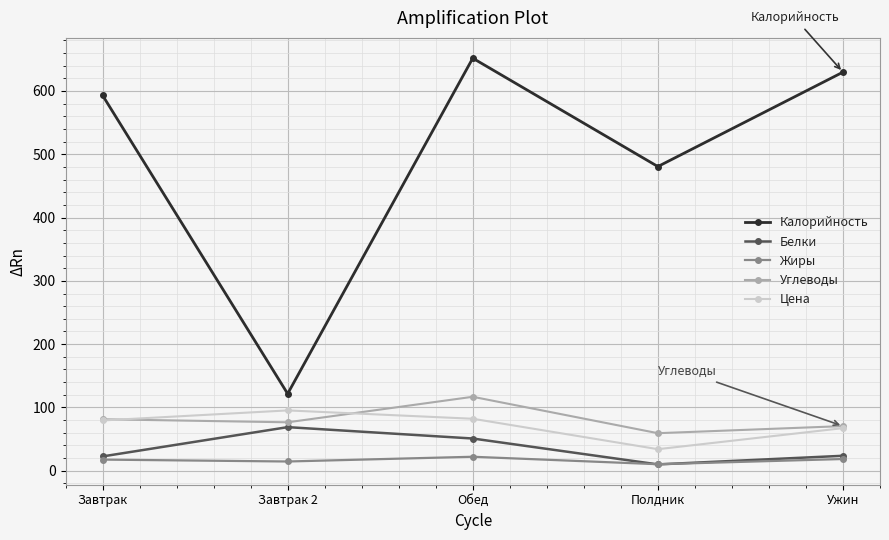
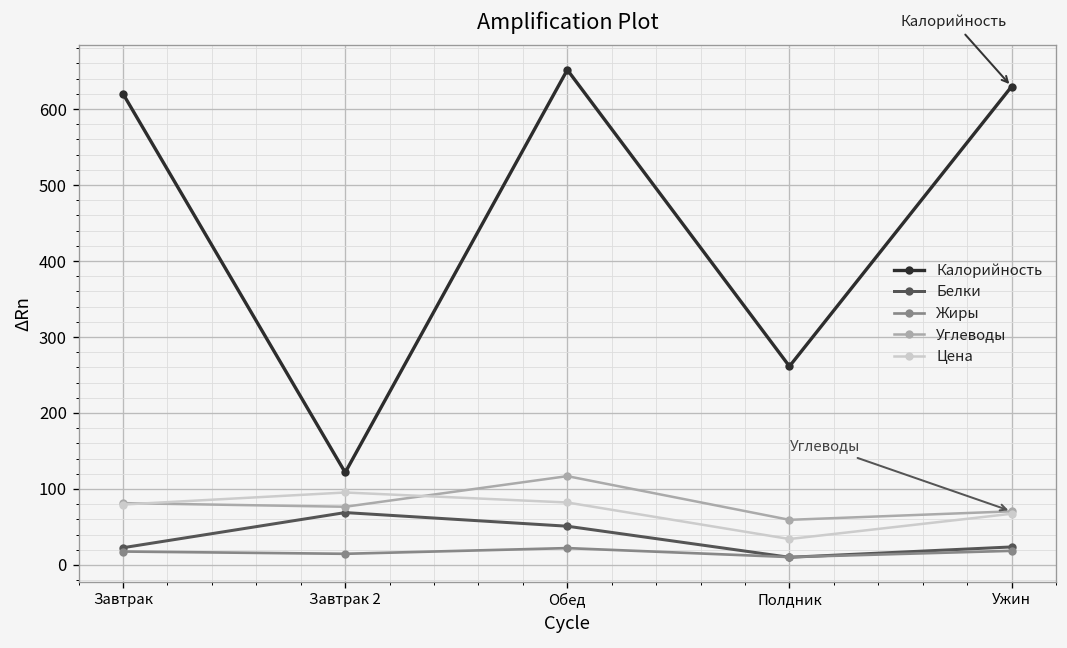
Калорийность, Завтрак: 590 -> 620
Калорийность, Полдник: 480 -> 260
